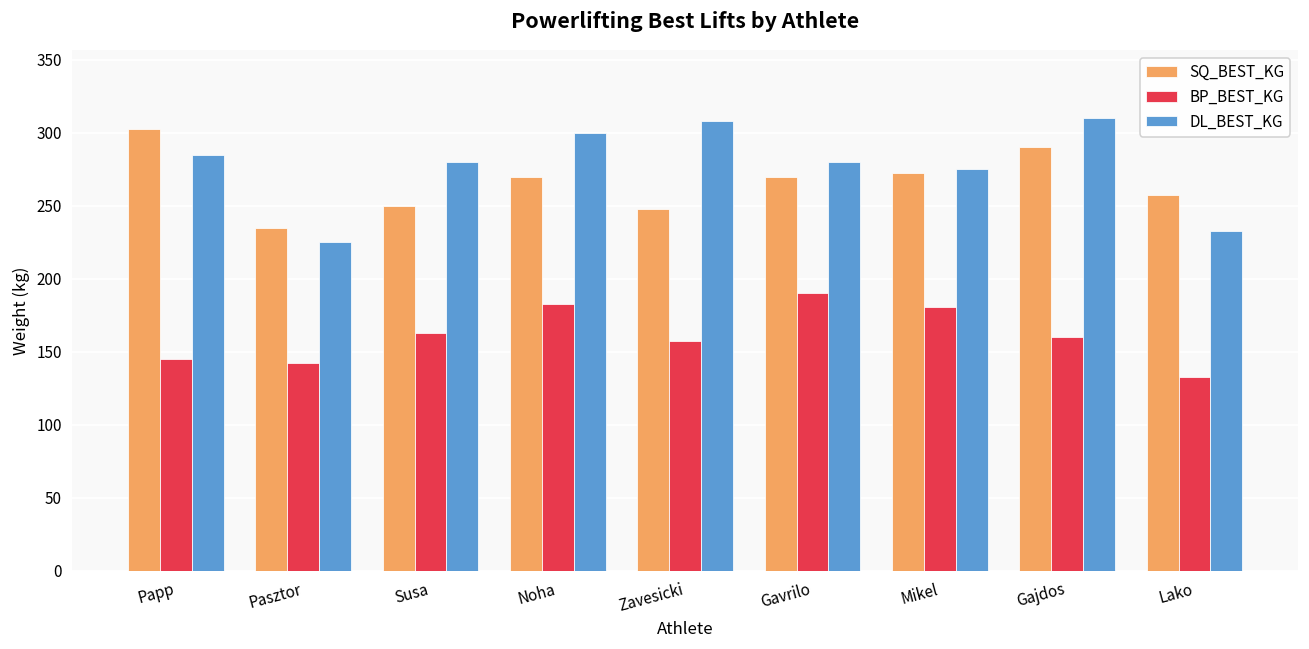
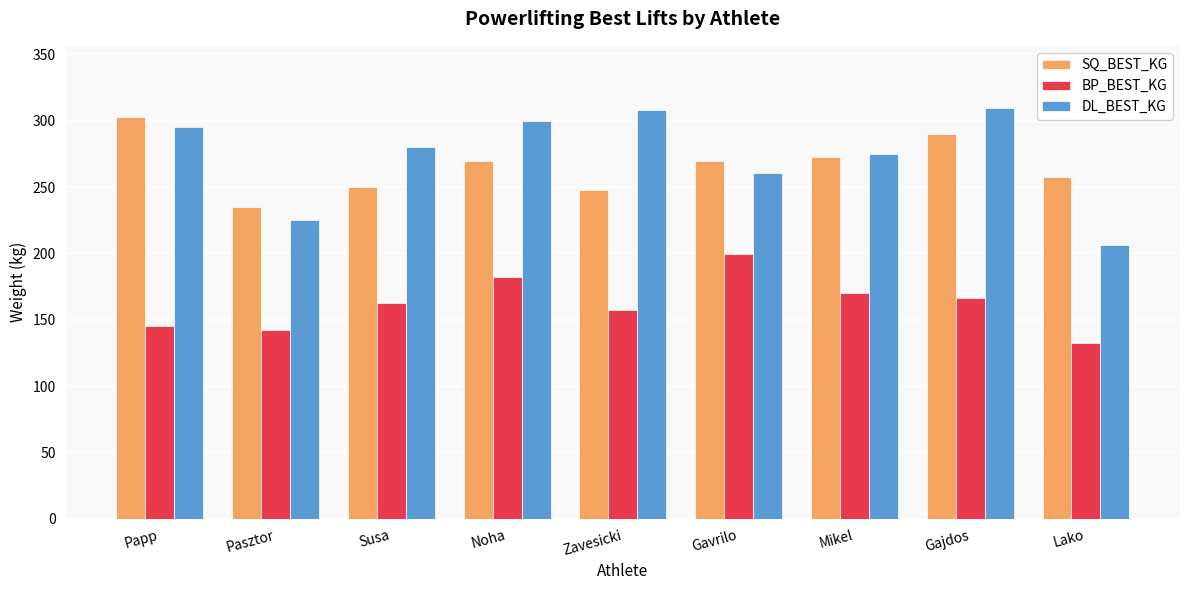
DL_BEST_KG, Papp: 285 -> 296
BP_BEST_KG, Gavrilo: 190 -> 200
DL_BEST_KG, Gavrilo: 280 -> 260
BP_BEST_KG, Mikel: 181 -> 170
BP_BEST_KG, Gajdos: 160 -> 166
DL_BEST_KG, Lako: 233 -> 207
